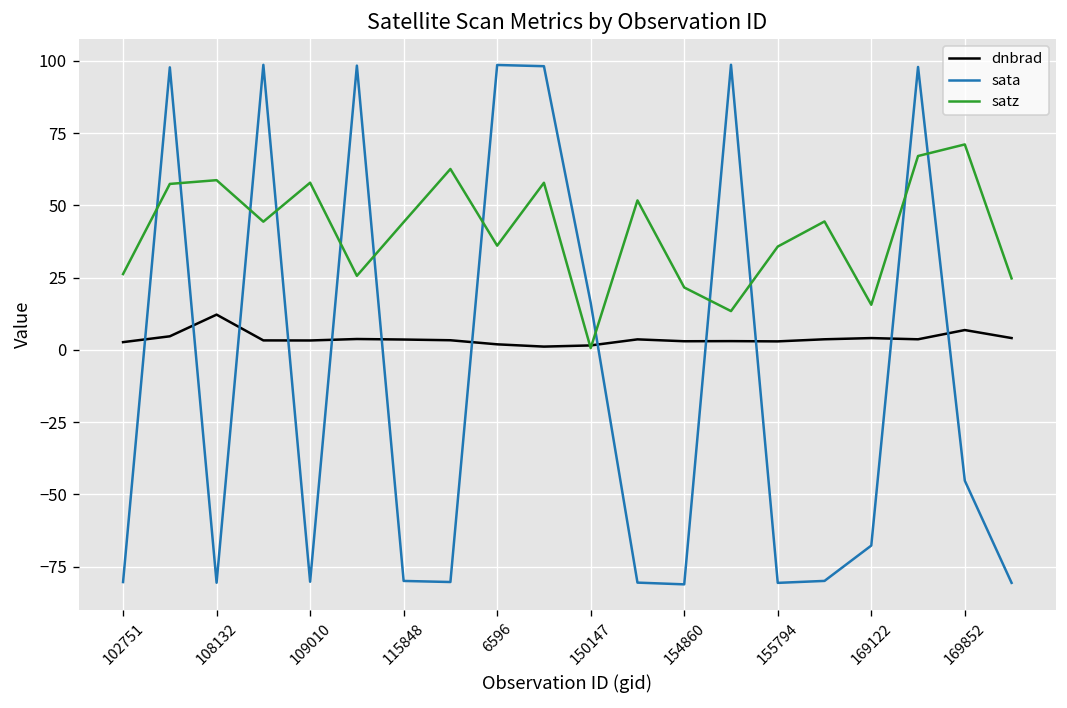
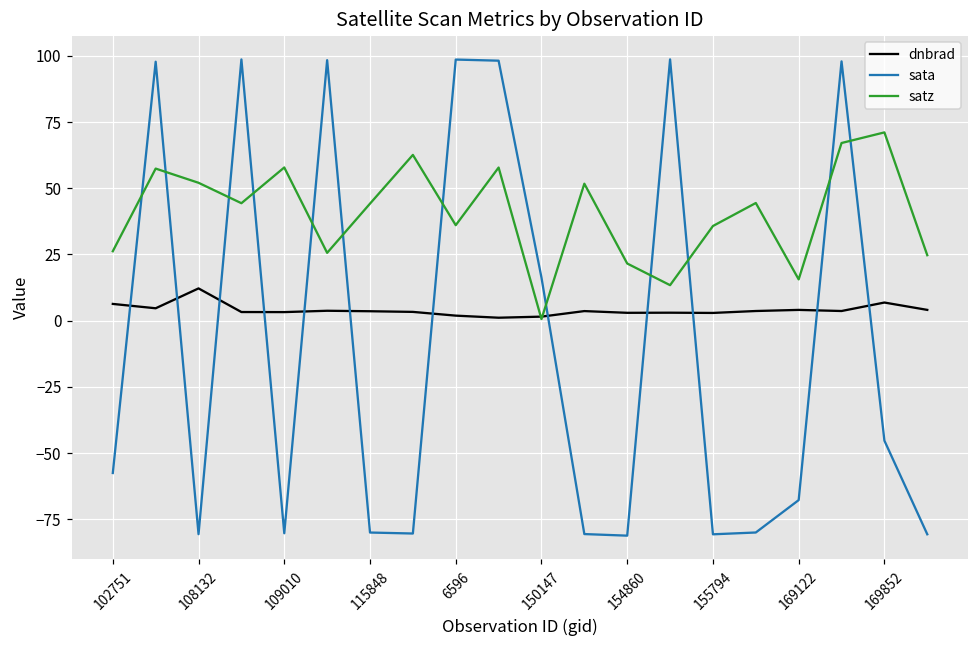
dnbrad, 102751: 3 -> 6
sata, 102751: -80 -> -57
satz, 108132: 59 -> 52
